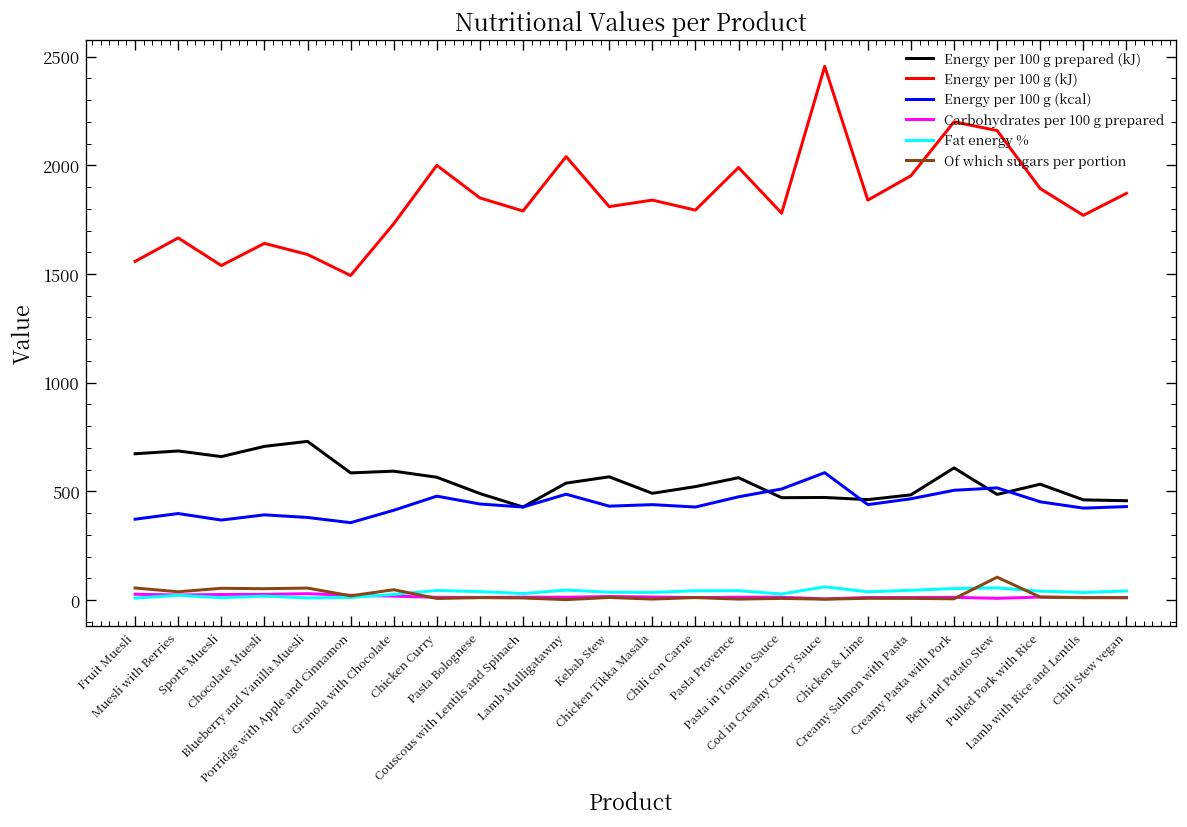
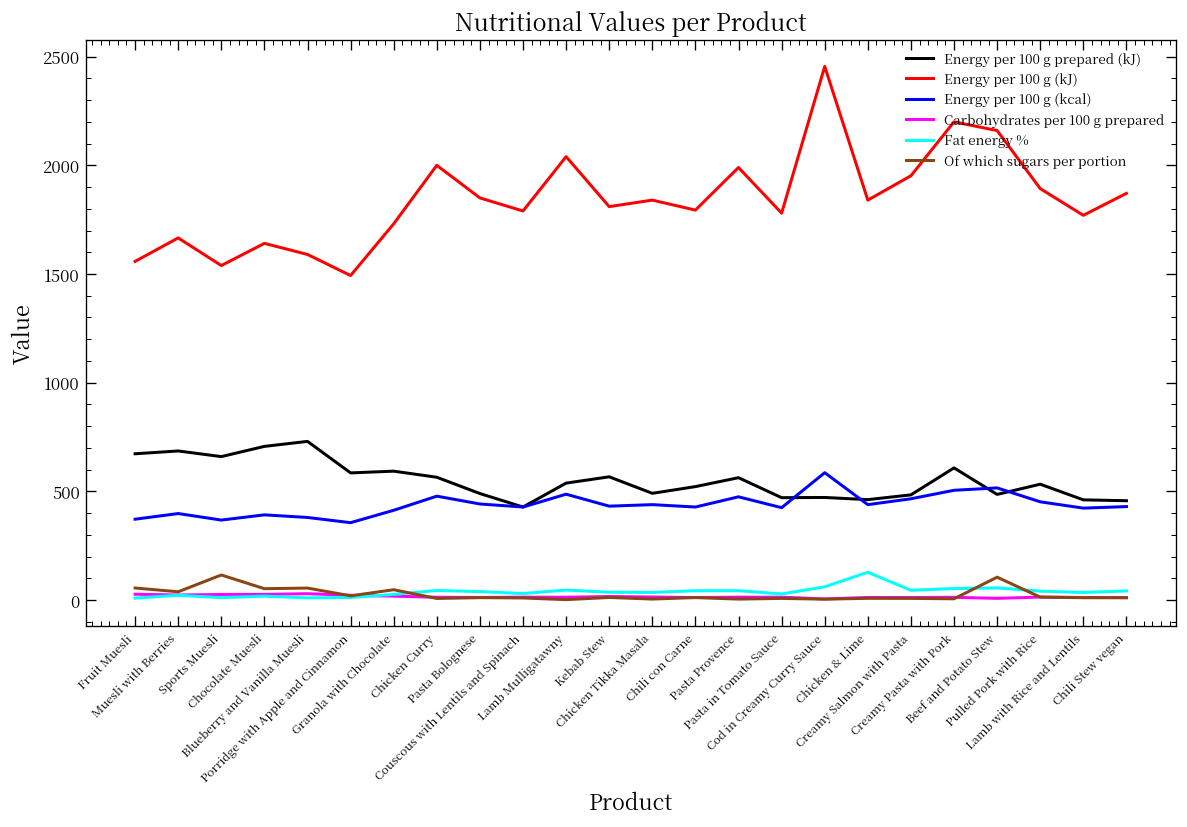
Of which sugars per portion, Sports Muesli: 50 -> 120
Energy per 100 g (kcal), Pasta in Tomato Sauce: 510 -> 430
Fat energy %, Chicken & Lime: 40 -> 130
